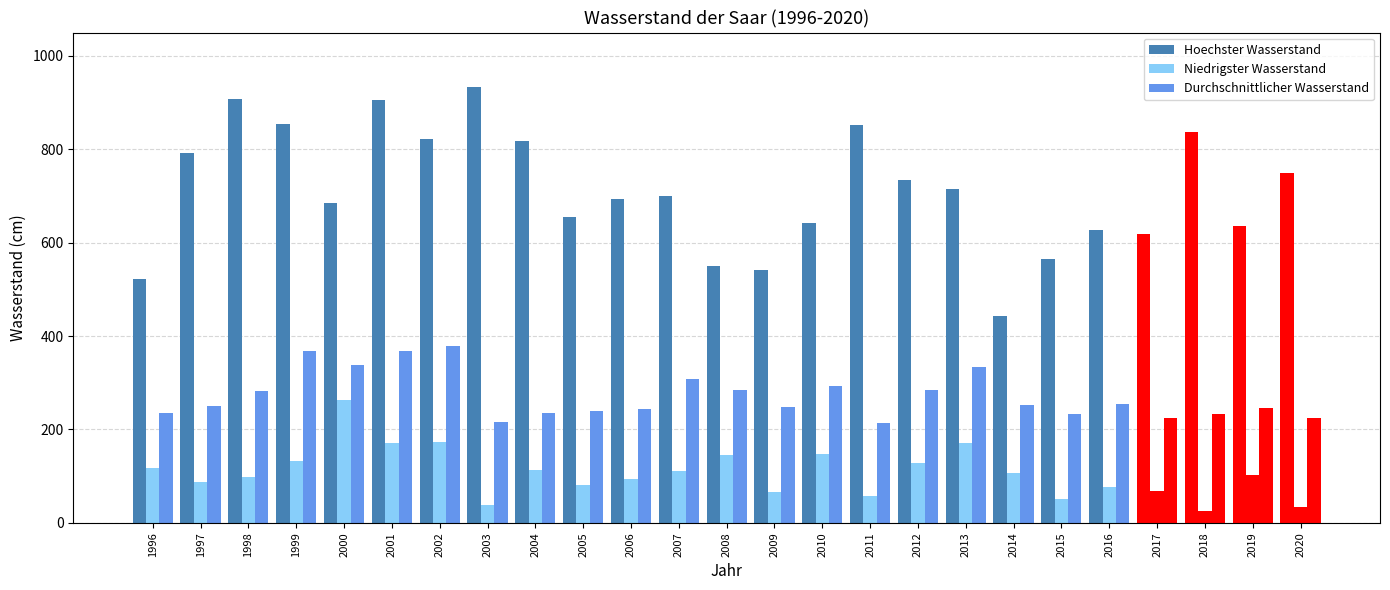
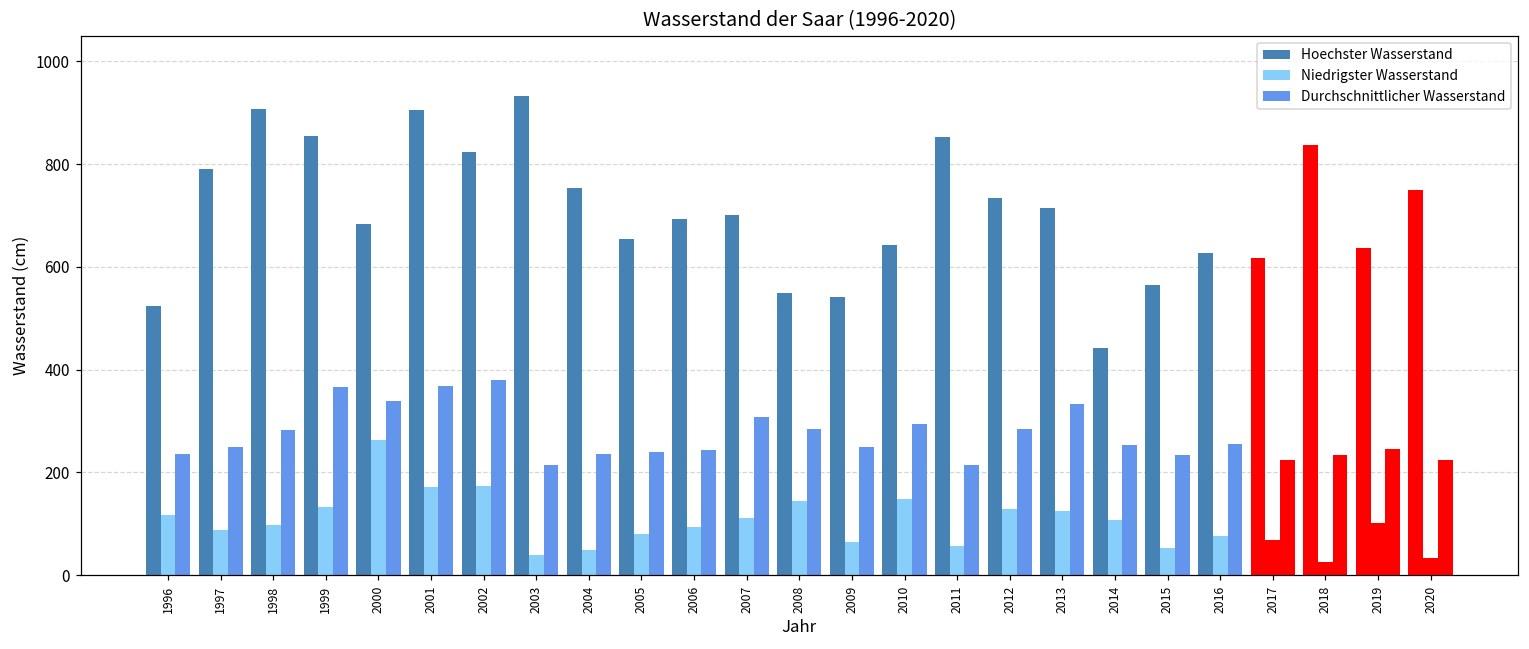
Hoechster Wasserstand, 2004: 820 -> 750
Niedrigster Wasserstand, 2004: 110 -> 50
Niedrigster Wasserstand, 2013: 170 -> 120
